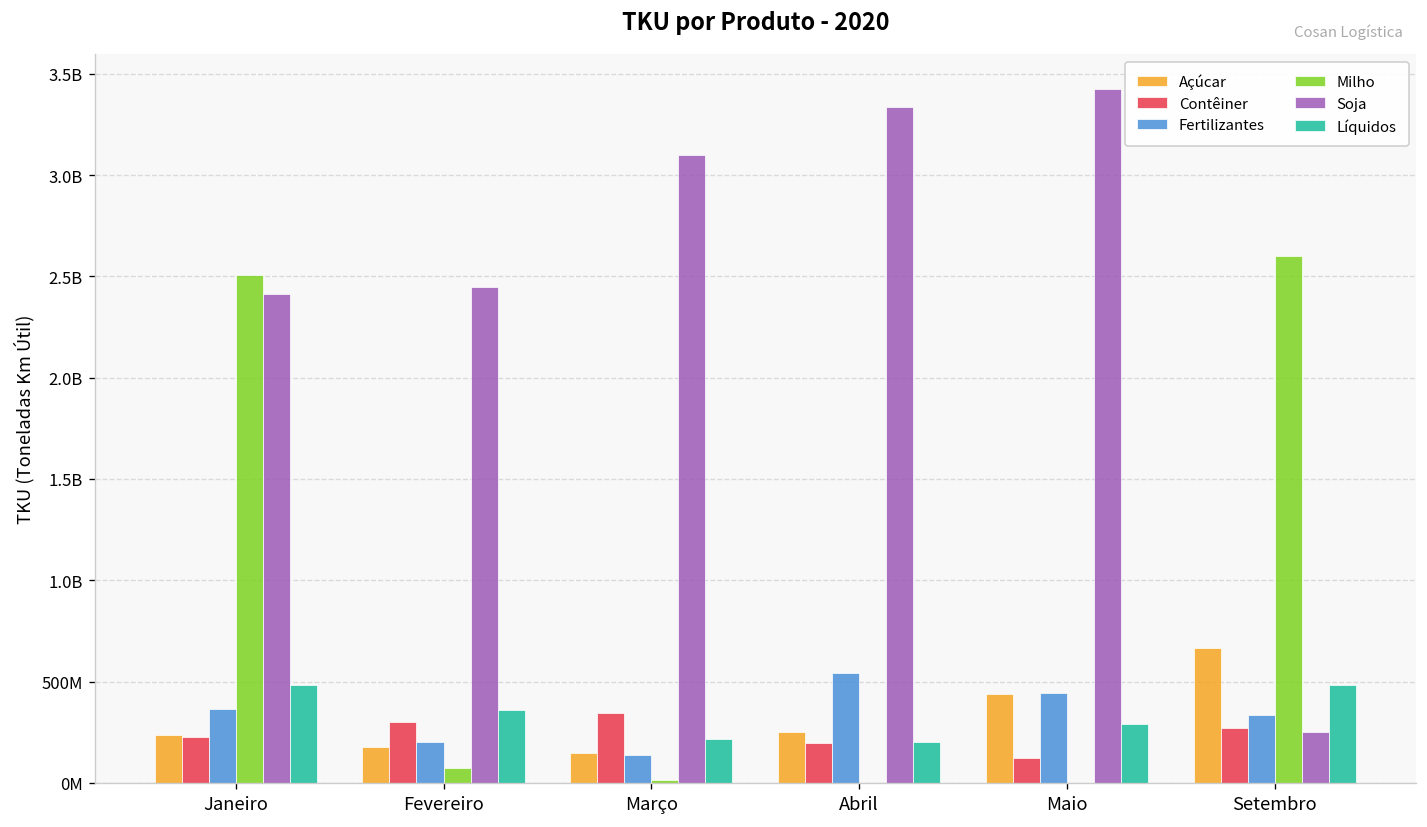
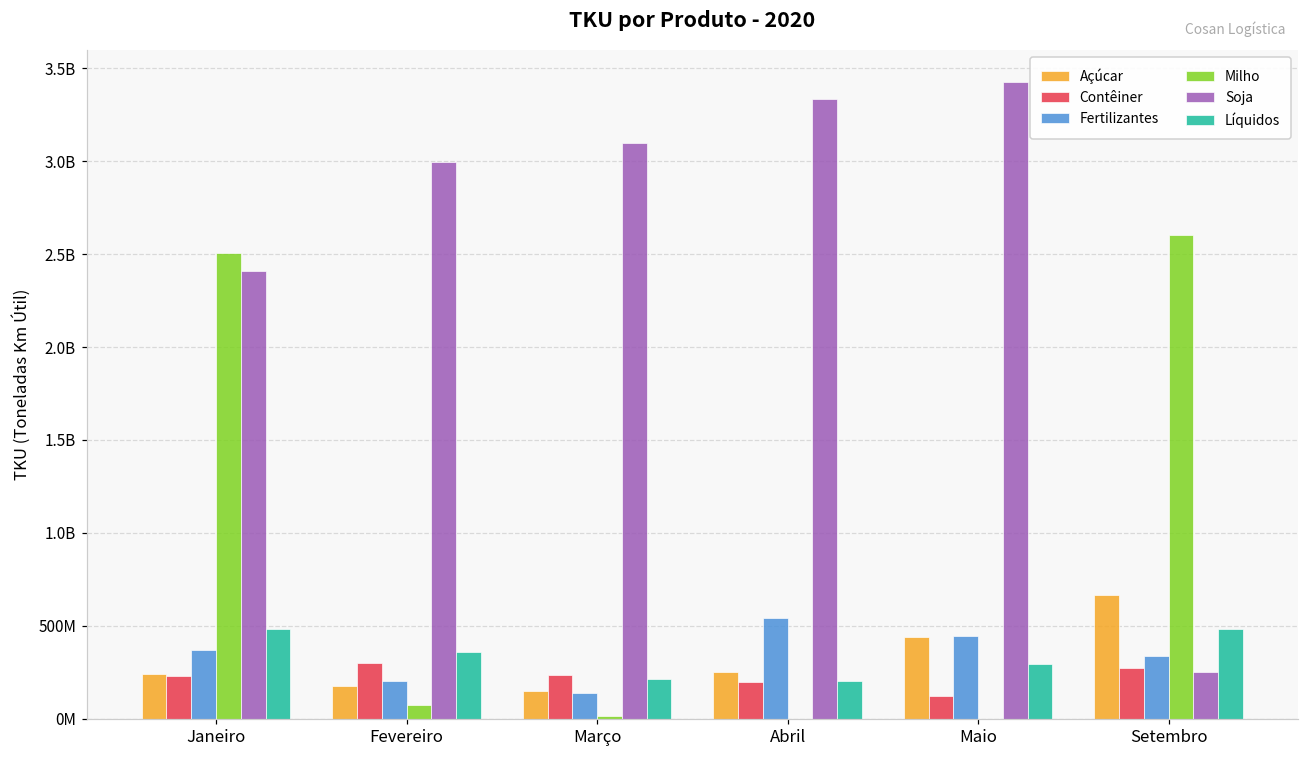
Soja, Fevereiro: 2450000000 -> 3000000000
Contêiner, Março: 350000000 -> 230000000
